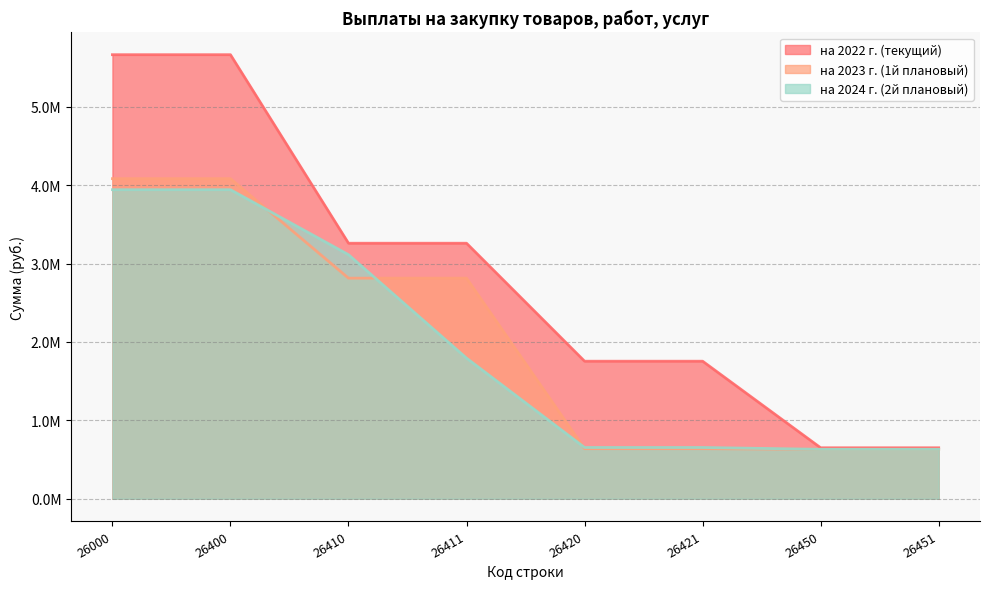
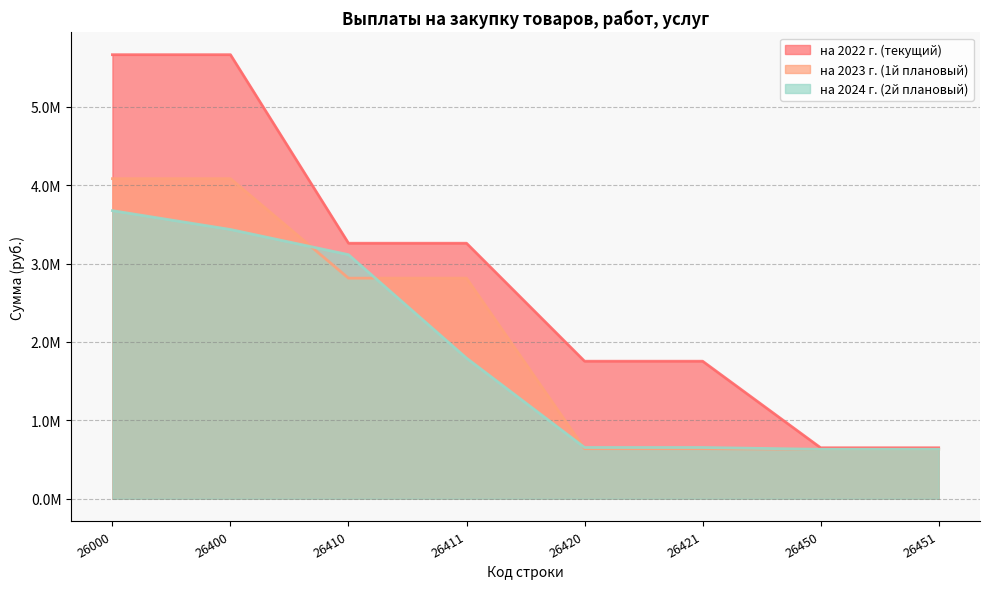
на 2024 г. (2й плановый), 26000: 3900000 -> 3700000
на 2024 г. (2й плановый), 26400: 3900000 -> 3400000
